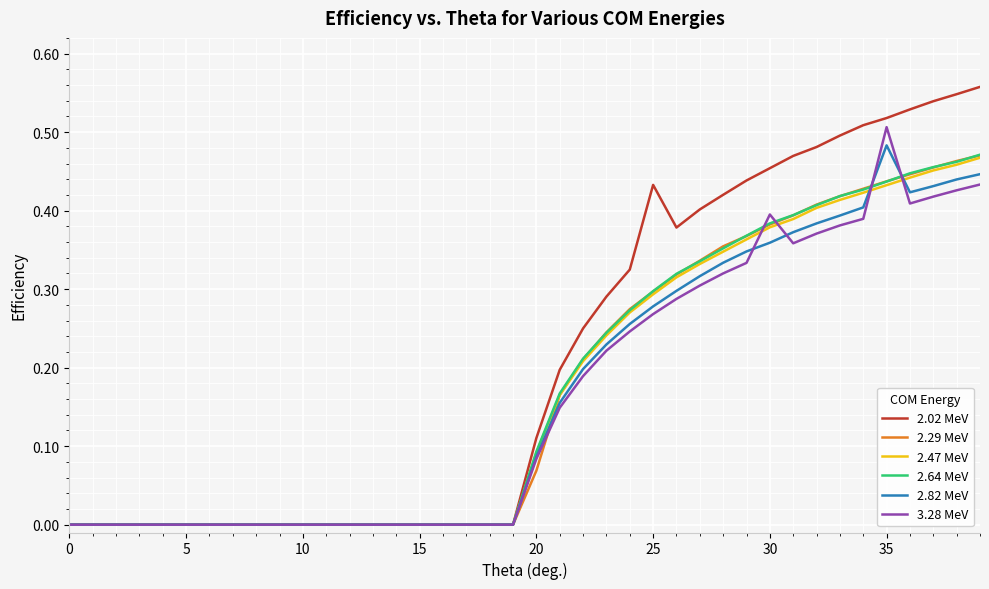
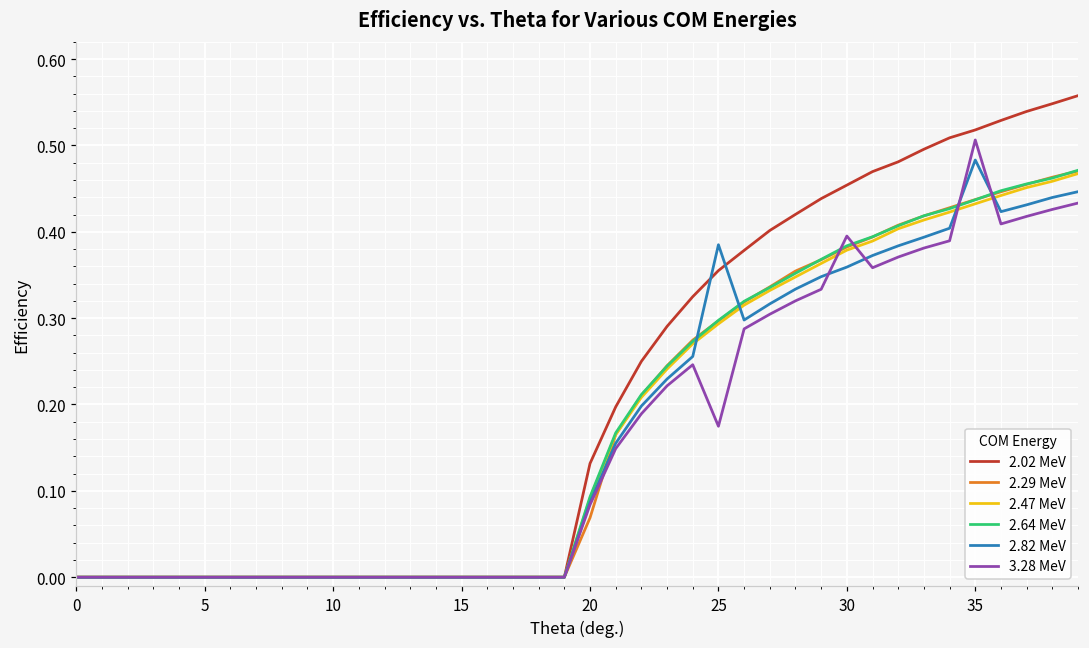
2.02 MeV, 20: 0.11 -> 0.13
2.02 MeV, 25: 0.43 -> 0.36
2.82 MeV, 25: 0.28 -> 0.39
3.28 MeV, 25: 0.27 -> 0.17
